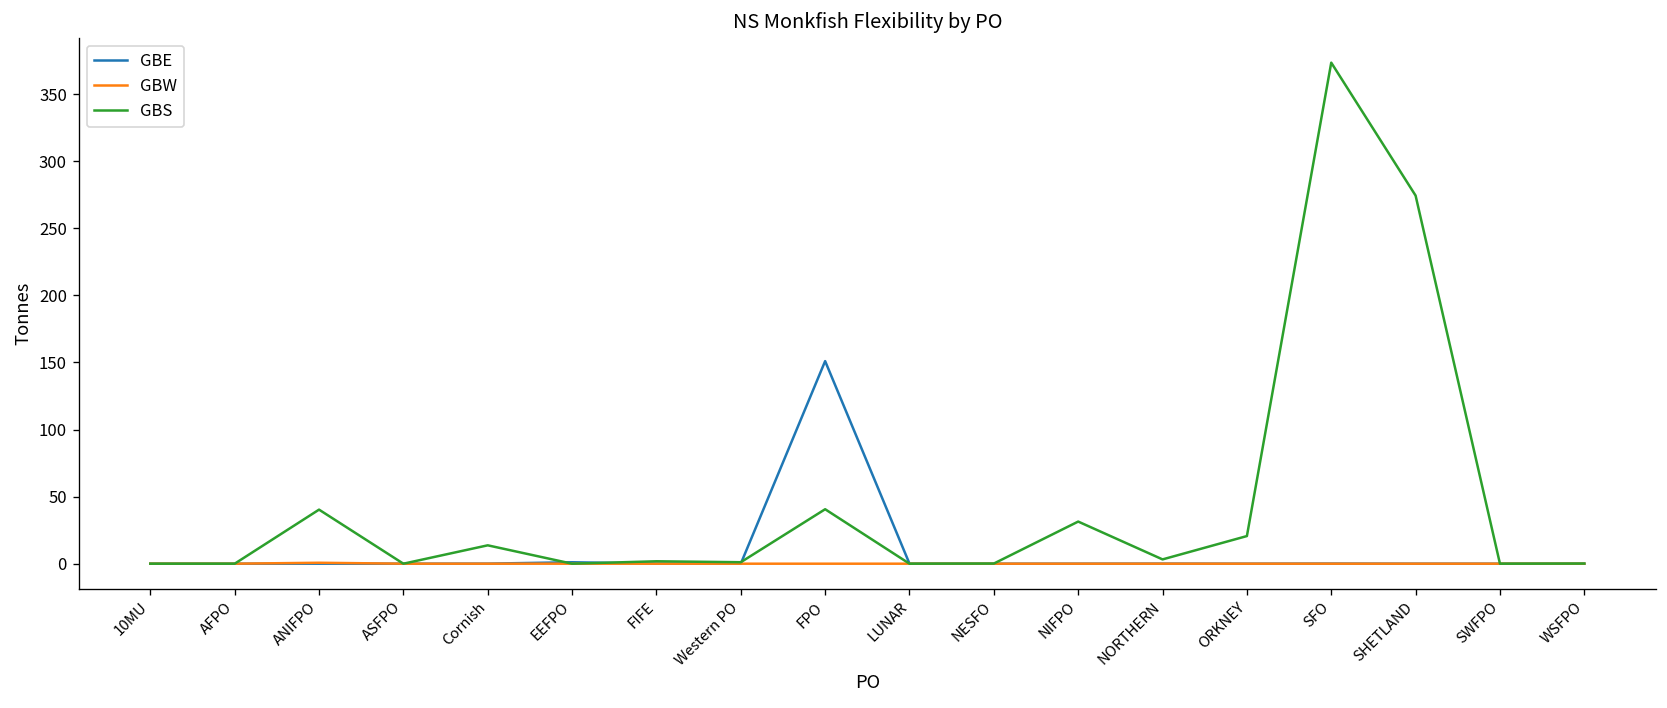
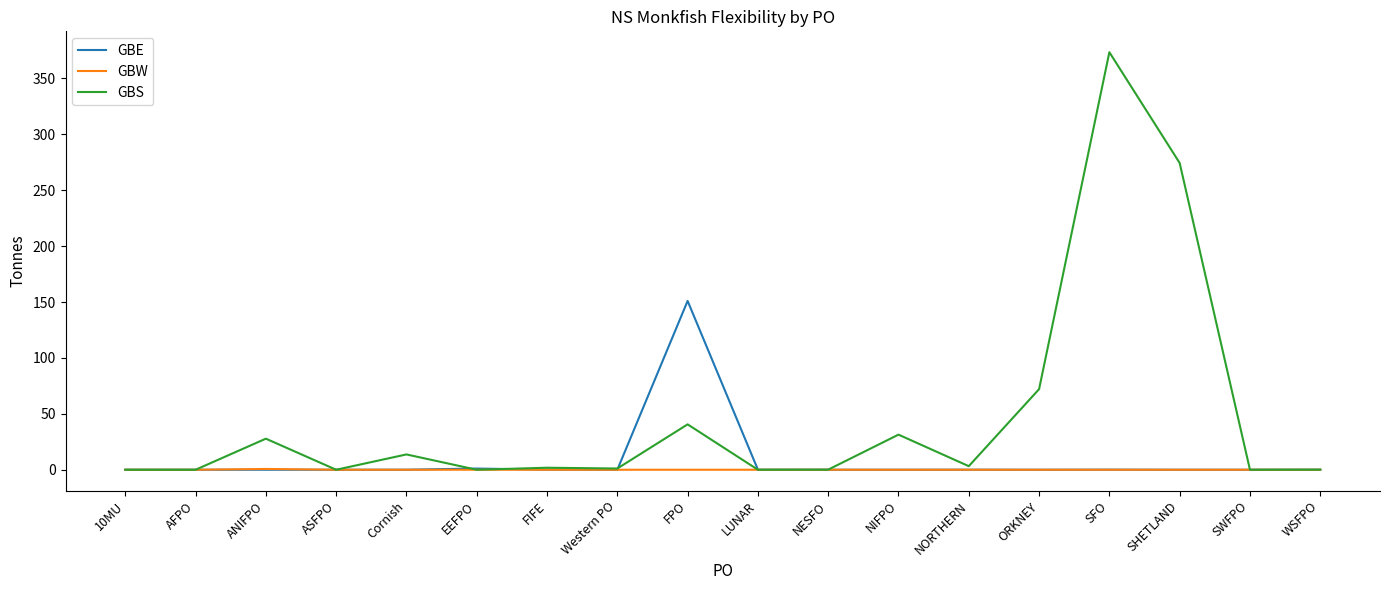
GBS, ANIFPO: 40 -> 28
GBS, ORKNEY: 21 -> 72
